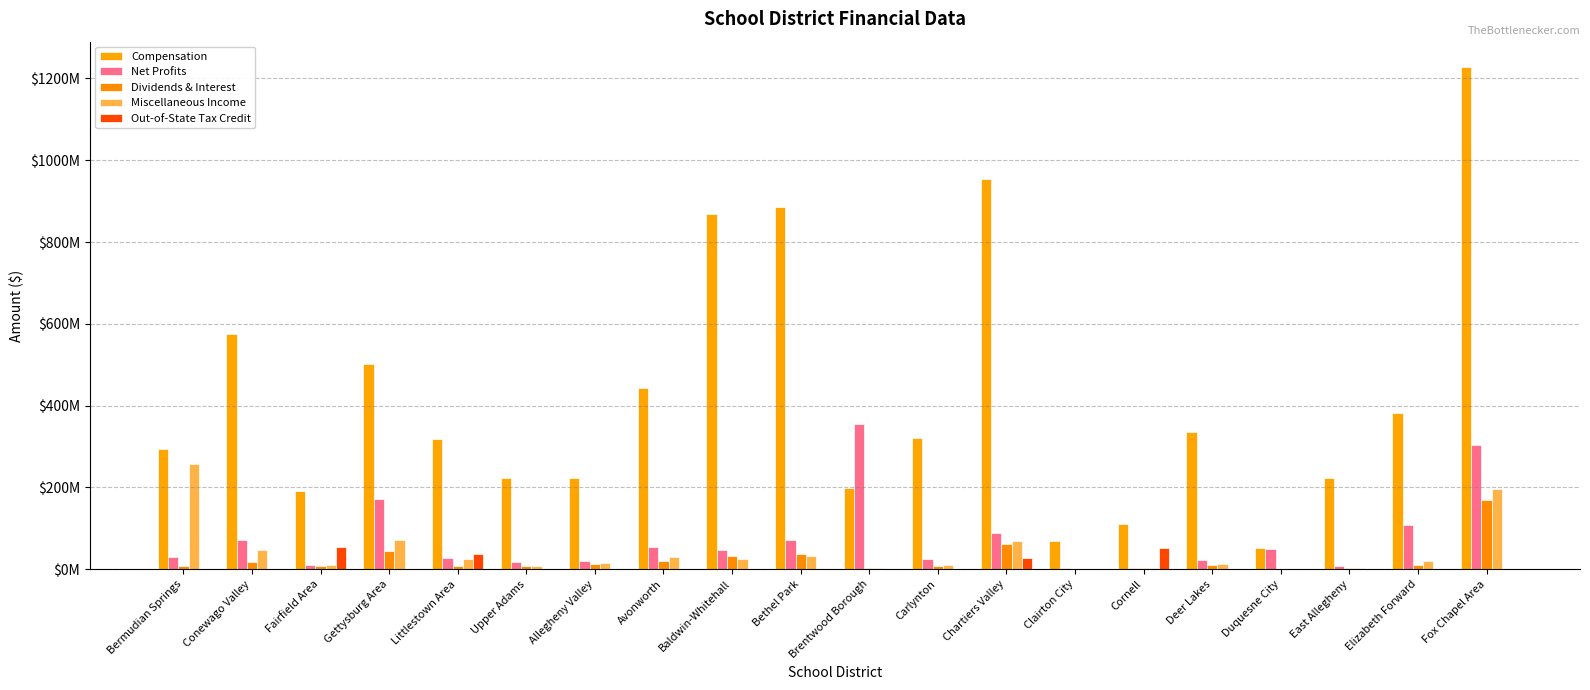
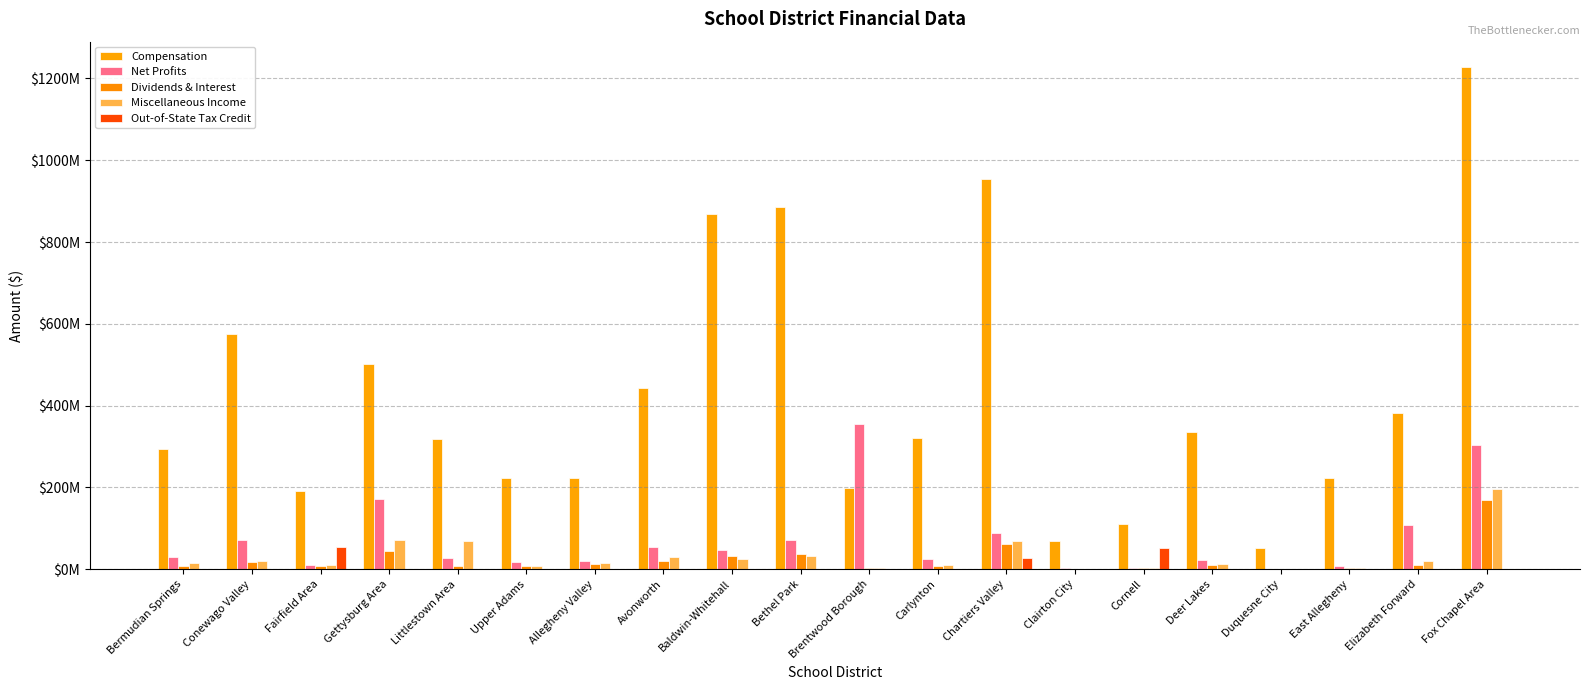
Miscellaneous Income, Bermudian Springs: $260000000 -> $10000000
Miscellaneous Income, Conewago Valley: $50000000 -> $20000000
Miscellaneous Income, Littlestown Area: $20000000 -> $70000000
Out-of-State Tax Credit, Littlestown Area: $40000000 -> $0
Net Profits, Duquesne City: $50000000 -> $0
